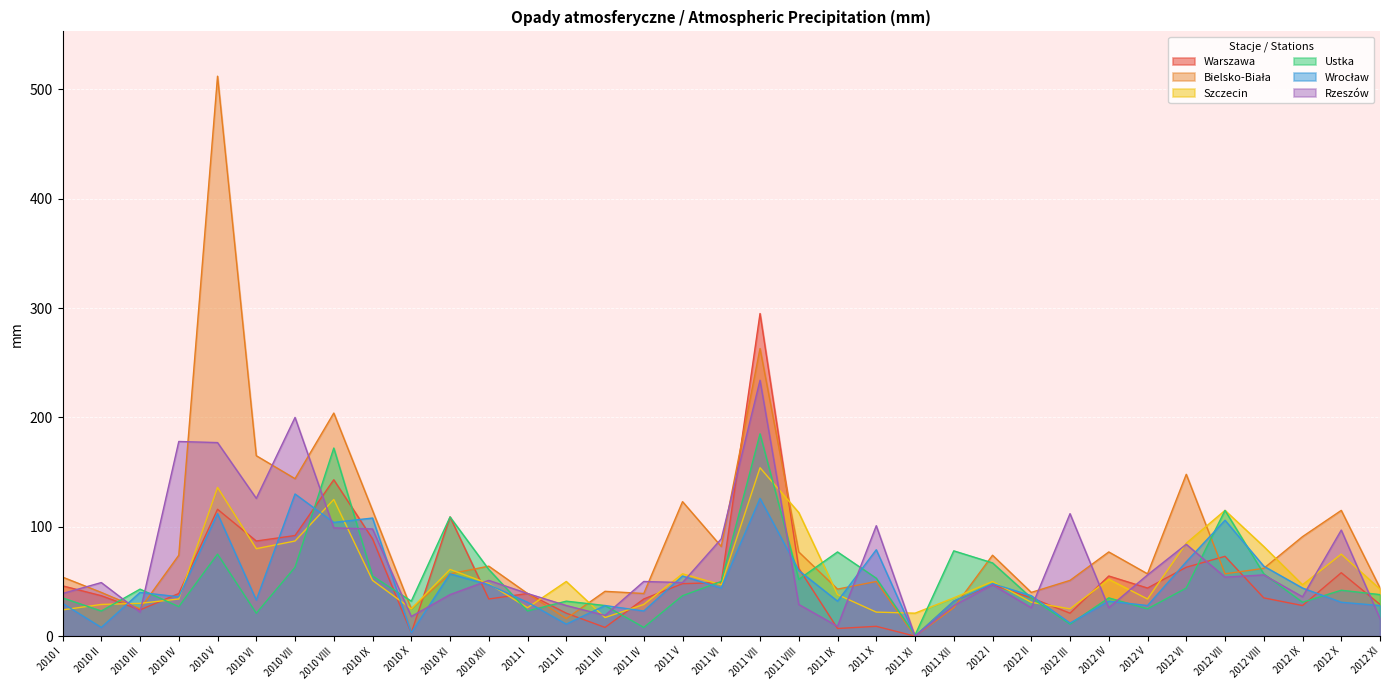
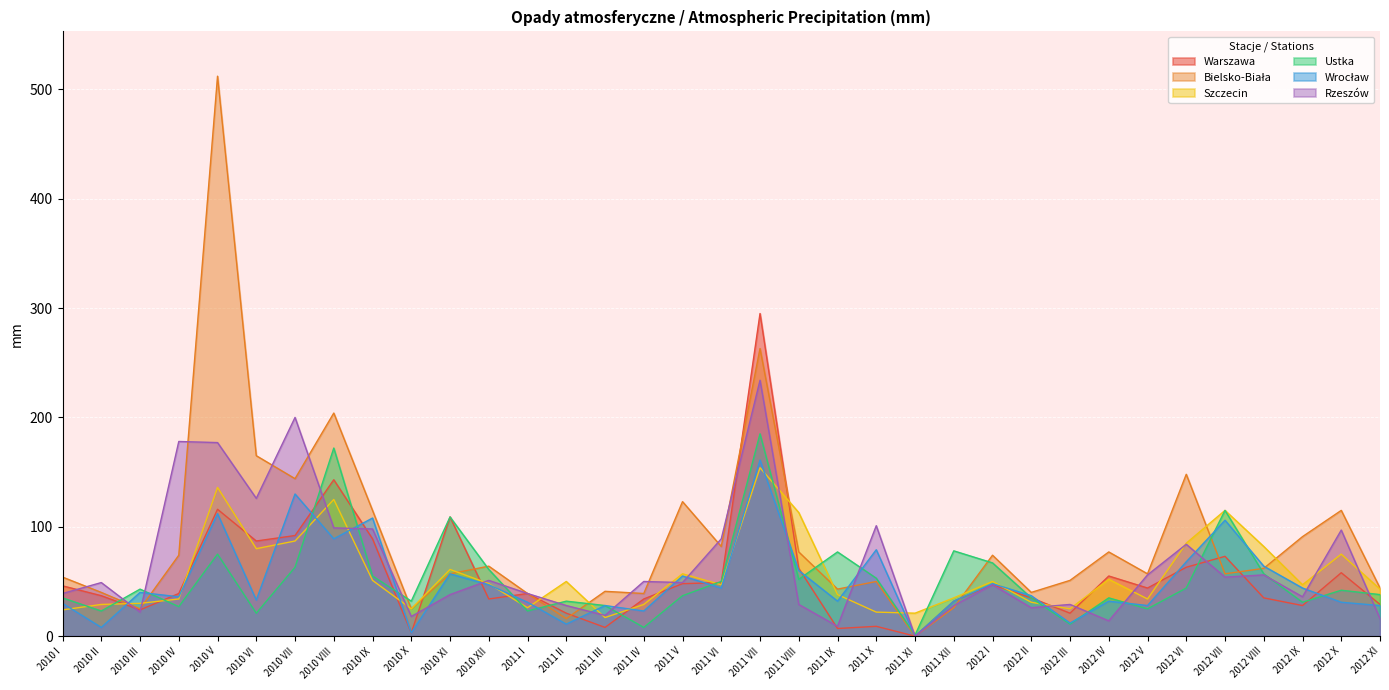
Wrocław, 2010 VIII: 104 -> 89
Wrocław, 2011 VII: 126 -> 161
Rzeszów, 2012 III: 112 -> 29
Rzeszów, 2012 IV: 26 -> 14
